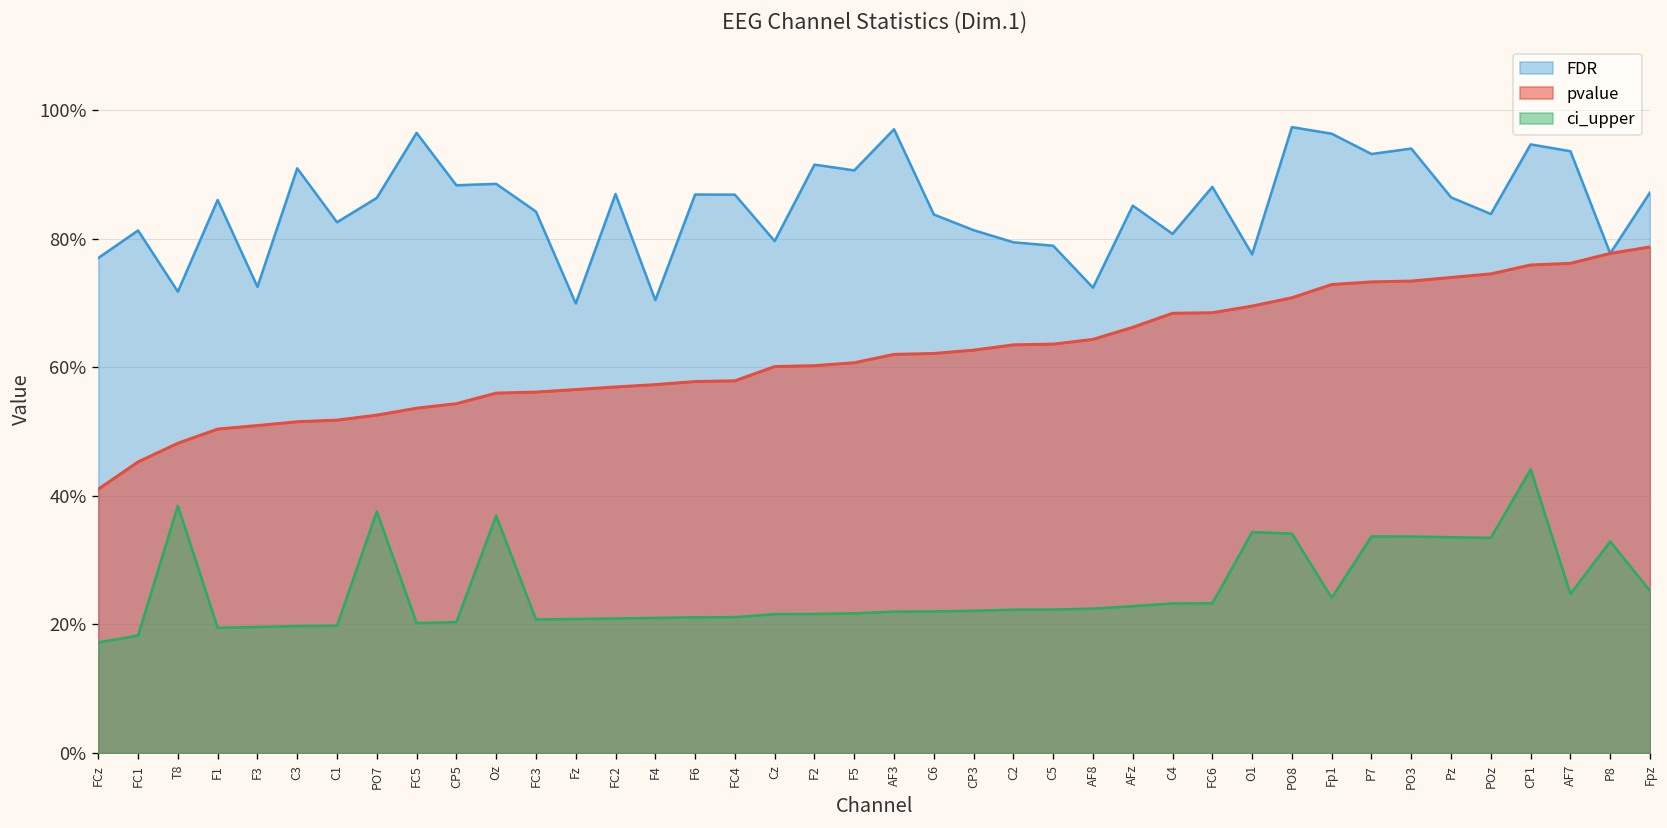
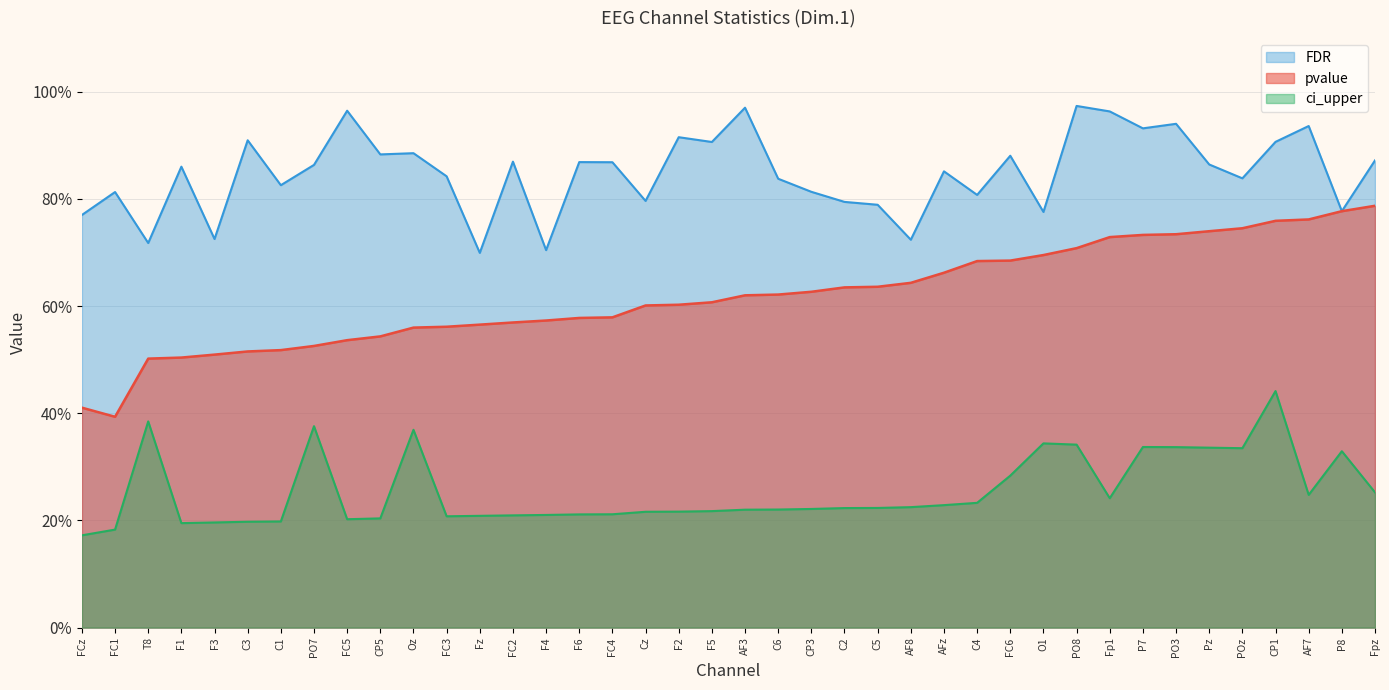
pvalue, FC1: 45% -> 39%
pvalue, T8: 48% -> 50%
ci_upper, FC6: 23% -> 28%
FDR, CP1: 95% -> 91%
